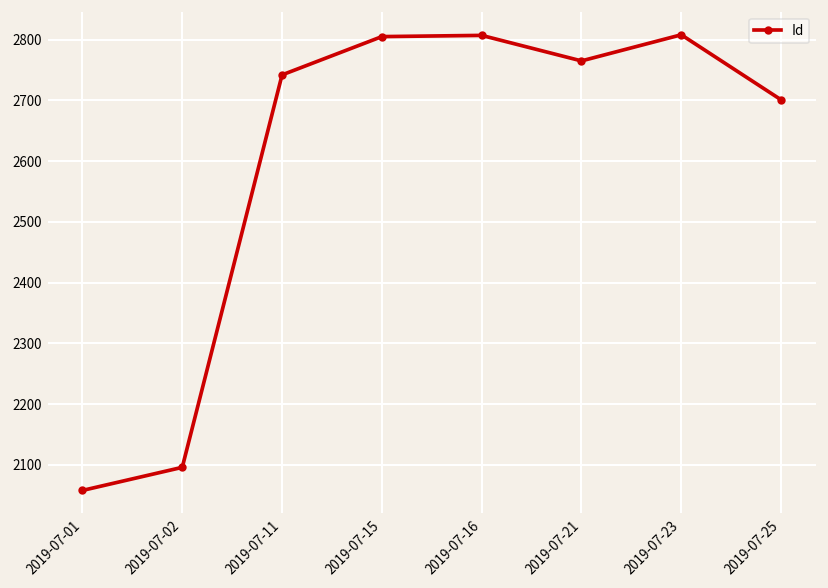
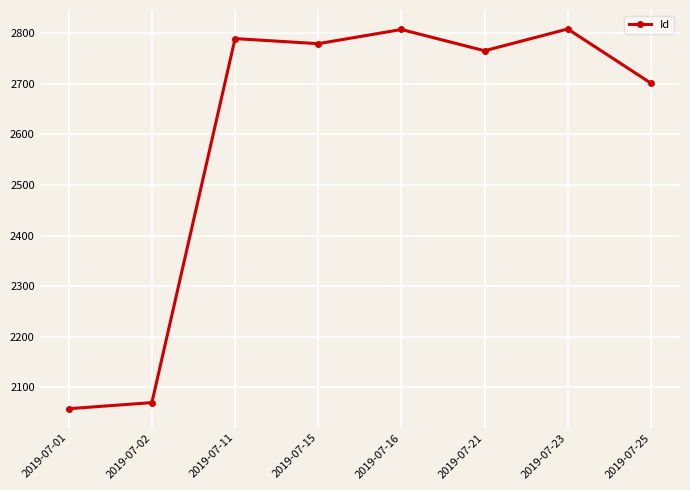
2019-07-02: 2100 -> 2070
2019-07-11: 2740 -> 2790
2019-07-15: 2810 -> 2780
